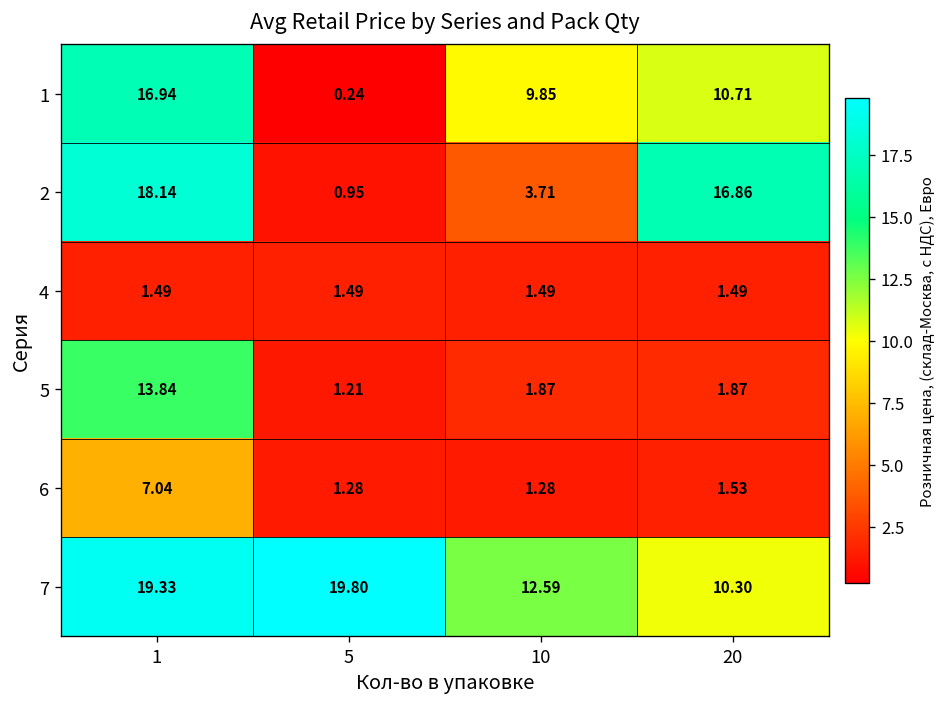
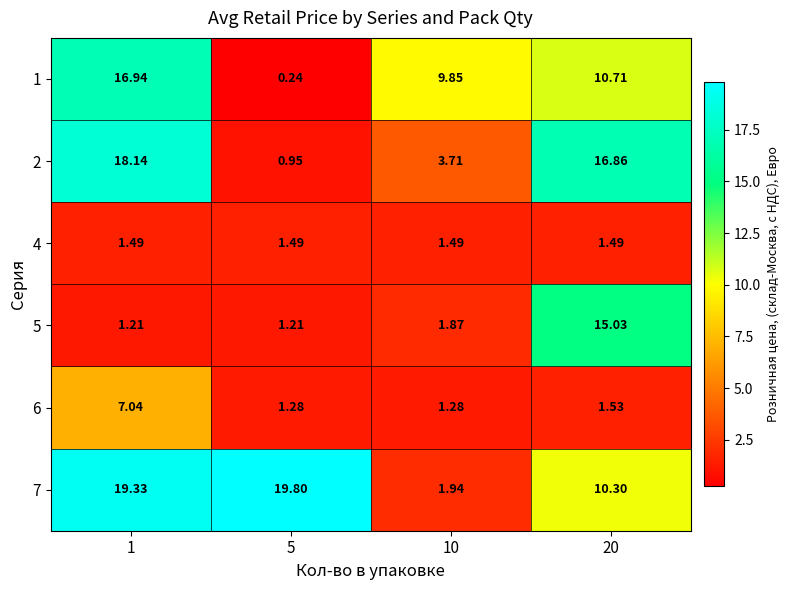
5, 1: 13.84 -> 1.21
5, 20: 1.87 -> 15.03
7, 10: 12.59 -> 1.94
